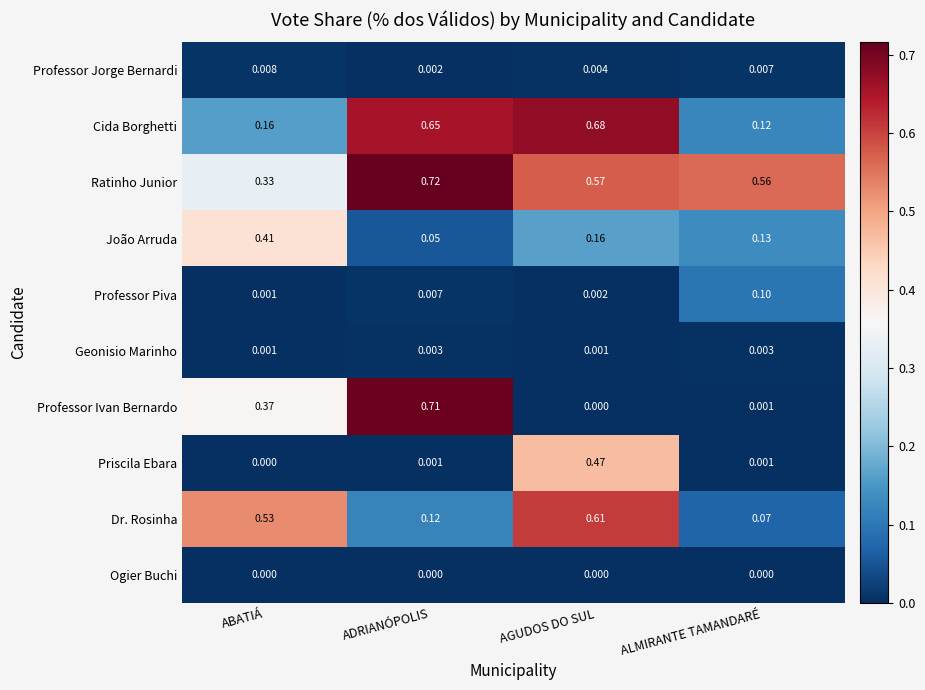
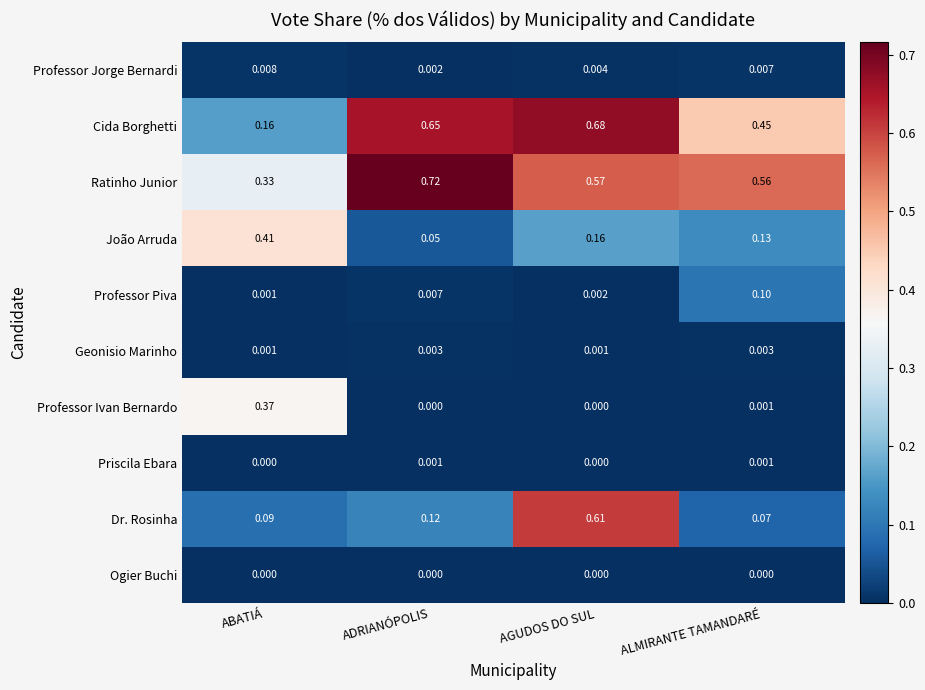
Cida Borghetti, ALMIRANTE TAMANDARÉ: 0.12 -> 0.45
Professor Ivan Bernardo, ADRIANÓPOLIS: 0.71 -> 0.000
Priscila Ebara, AGUDOS DO SUL: 0.47 -> 0.000
Dr. Rosinha, ABATIÁ: 0.53 -> 0.09
